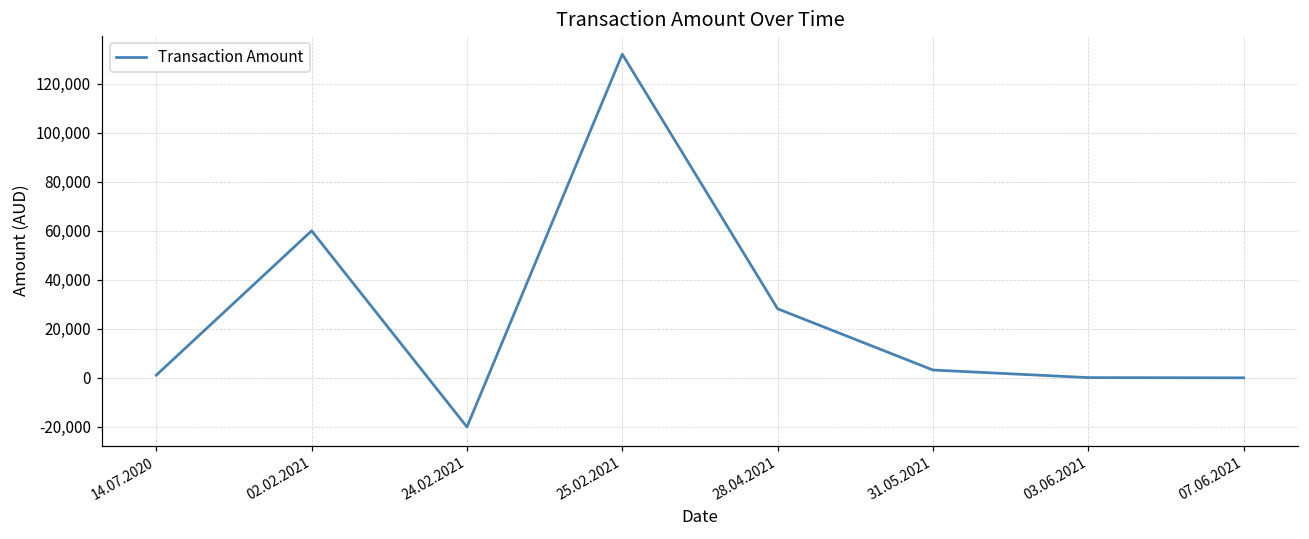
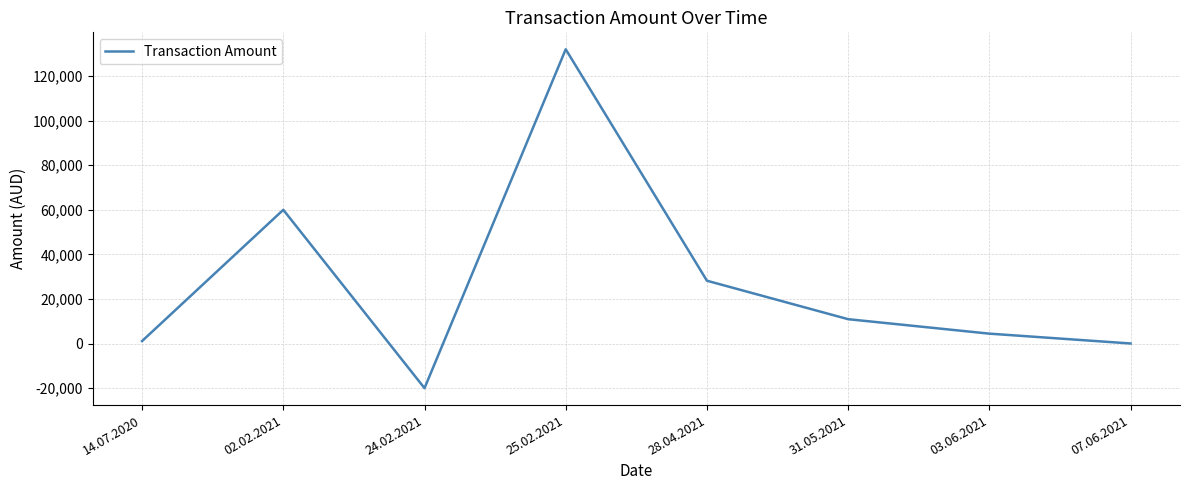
31.05.2021: 3,000 -> 11,000
03.06.2021: 0 -> 4,000
